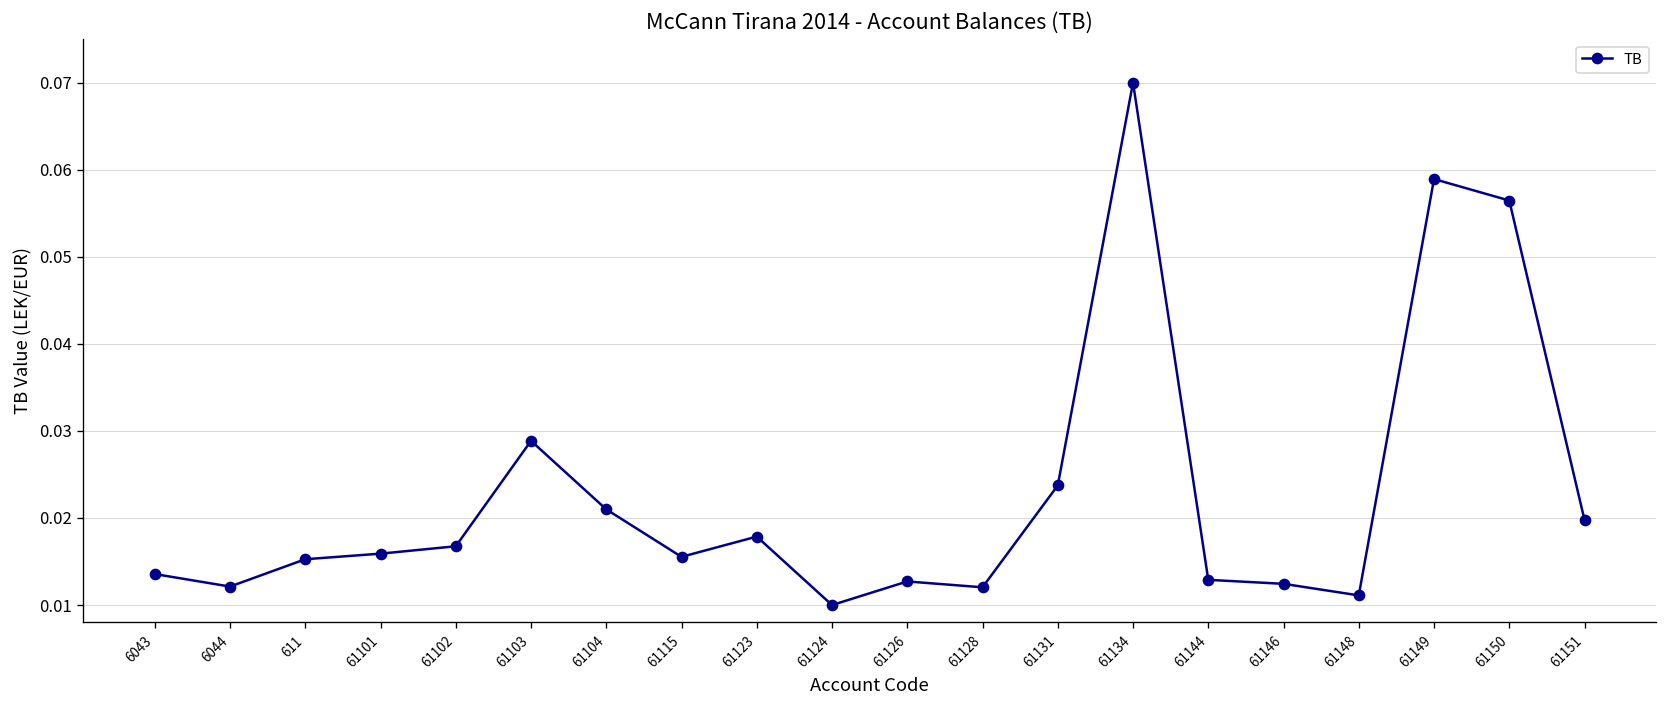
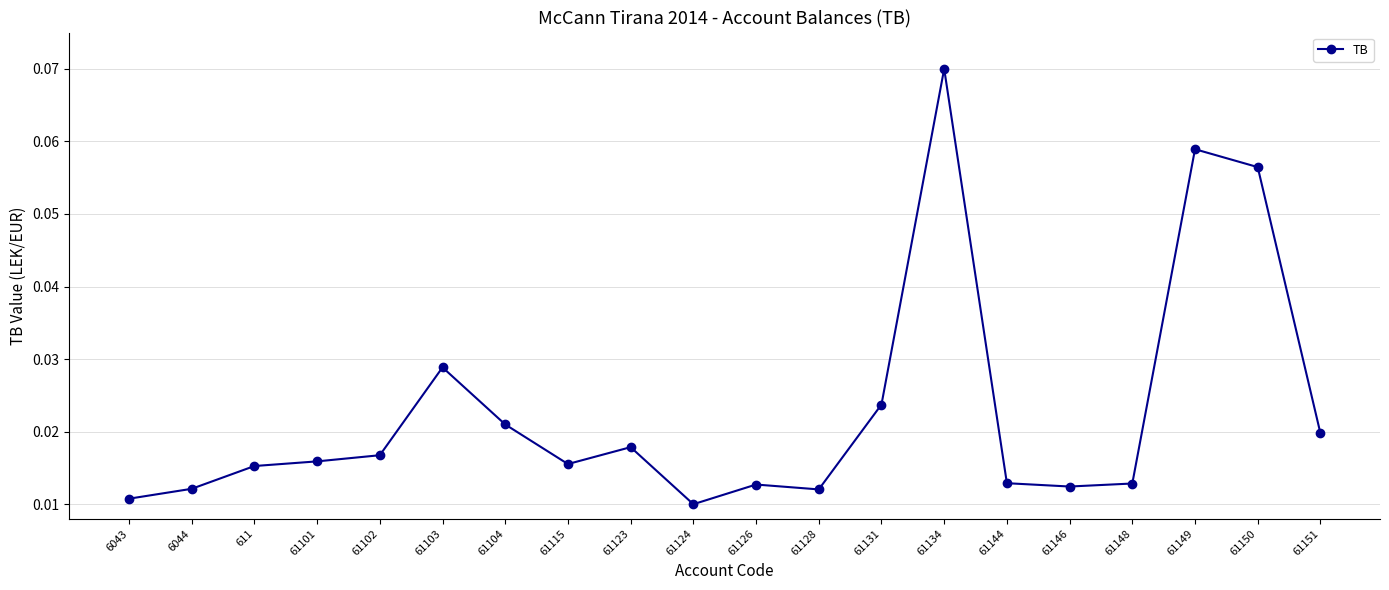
6043: 0.014 -> 0.011
61148: 0.011 -> 0.013
